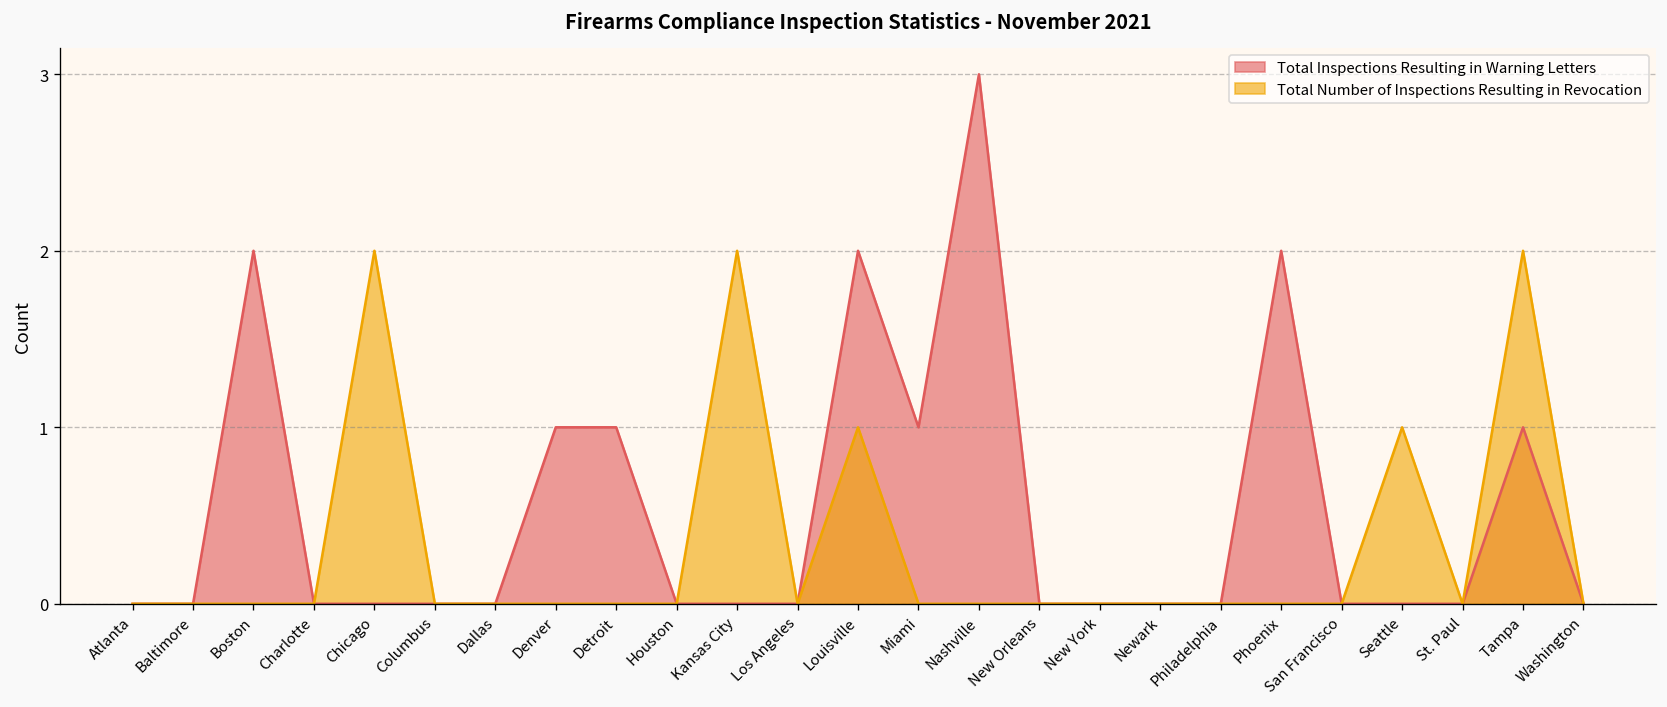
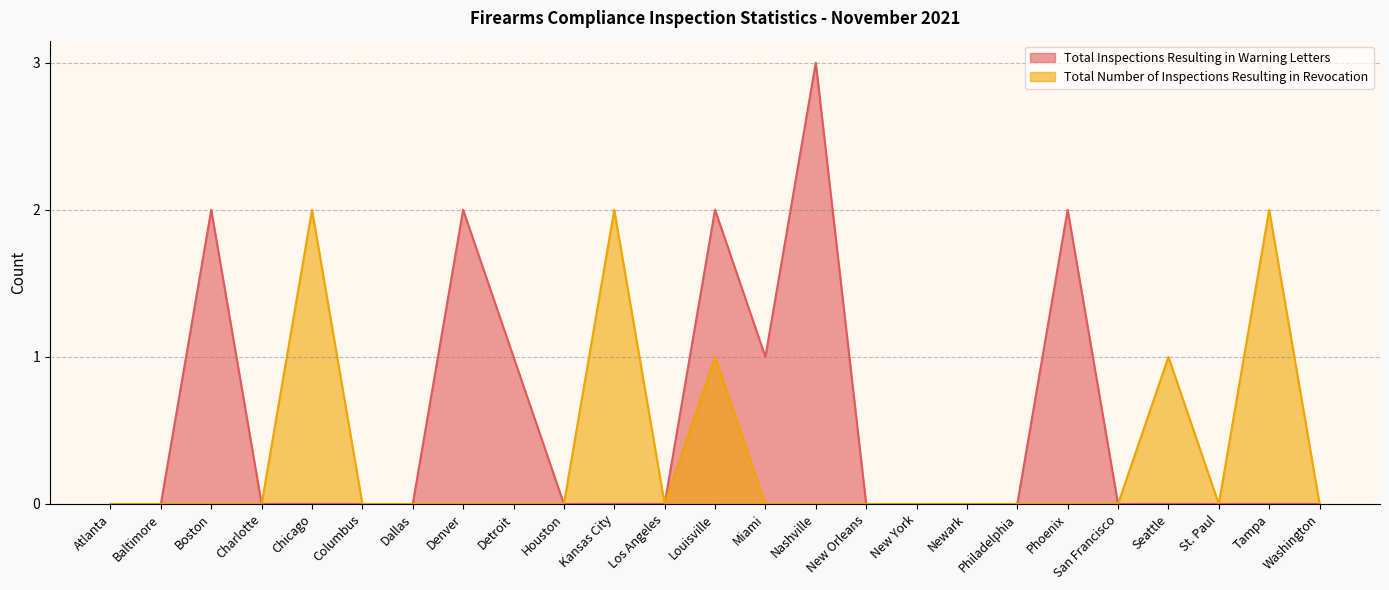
Total Inspections Resulting in Warning Letters, Denver: 1 -> 2
Total Inspections Resulting in Warning Letters, Tampa: 1 -> 0
